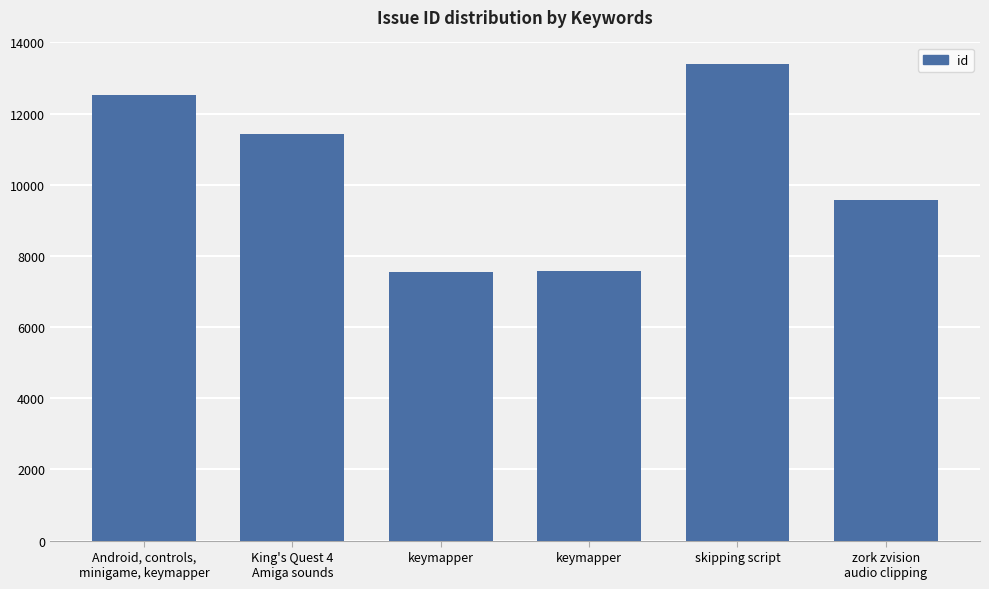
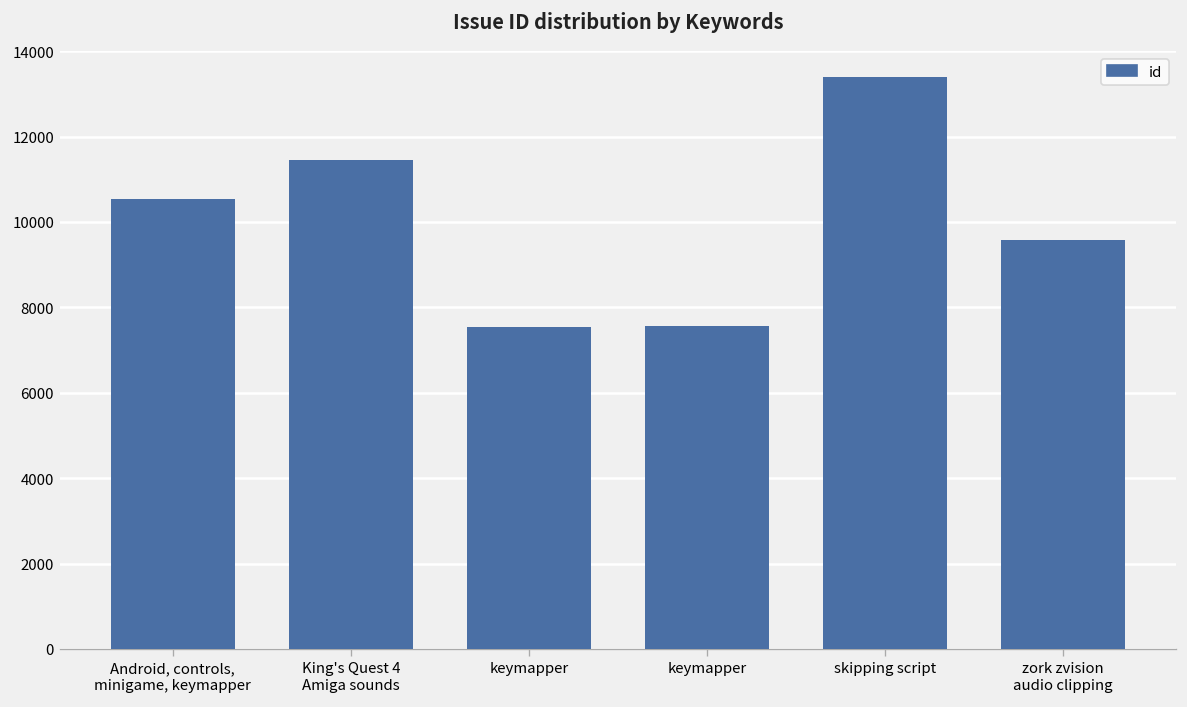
Android, controls, minigame, keymapper: 12500 -> 10500
